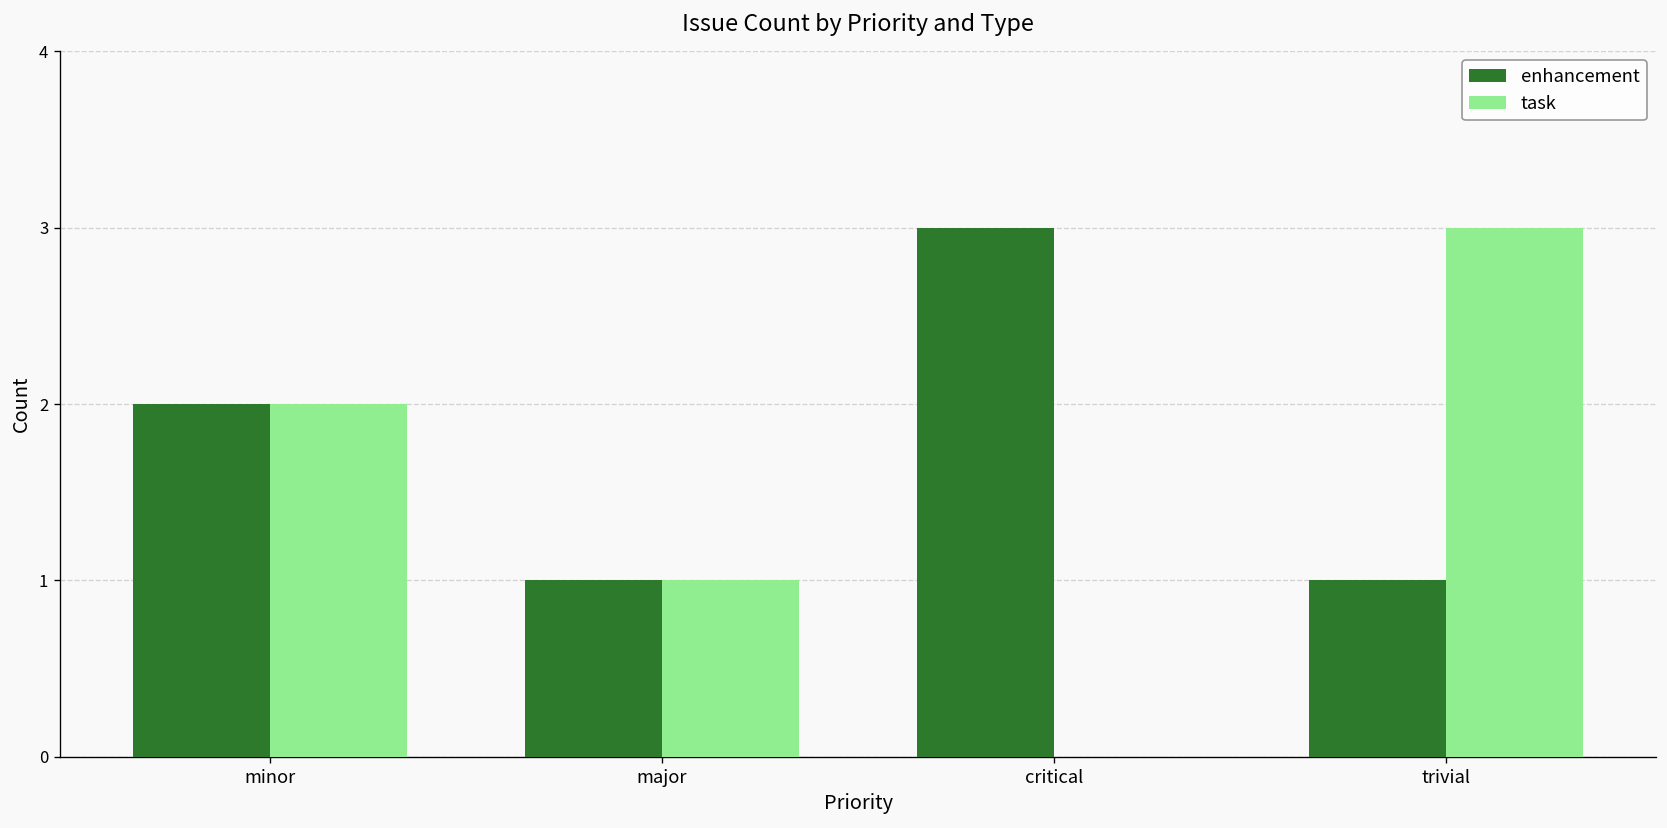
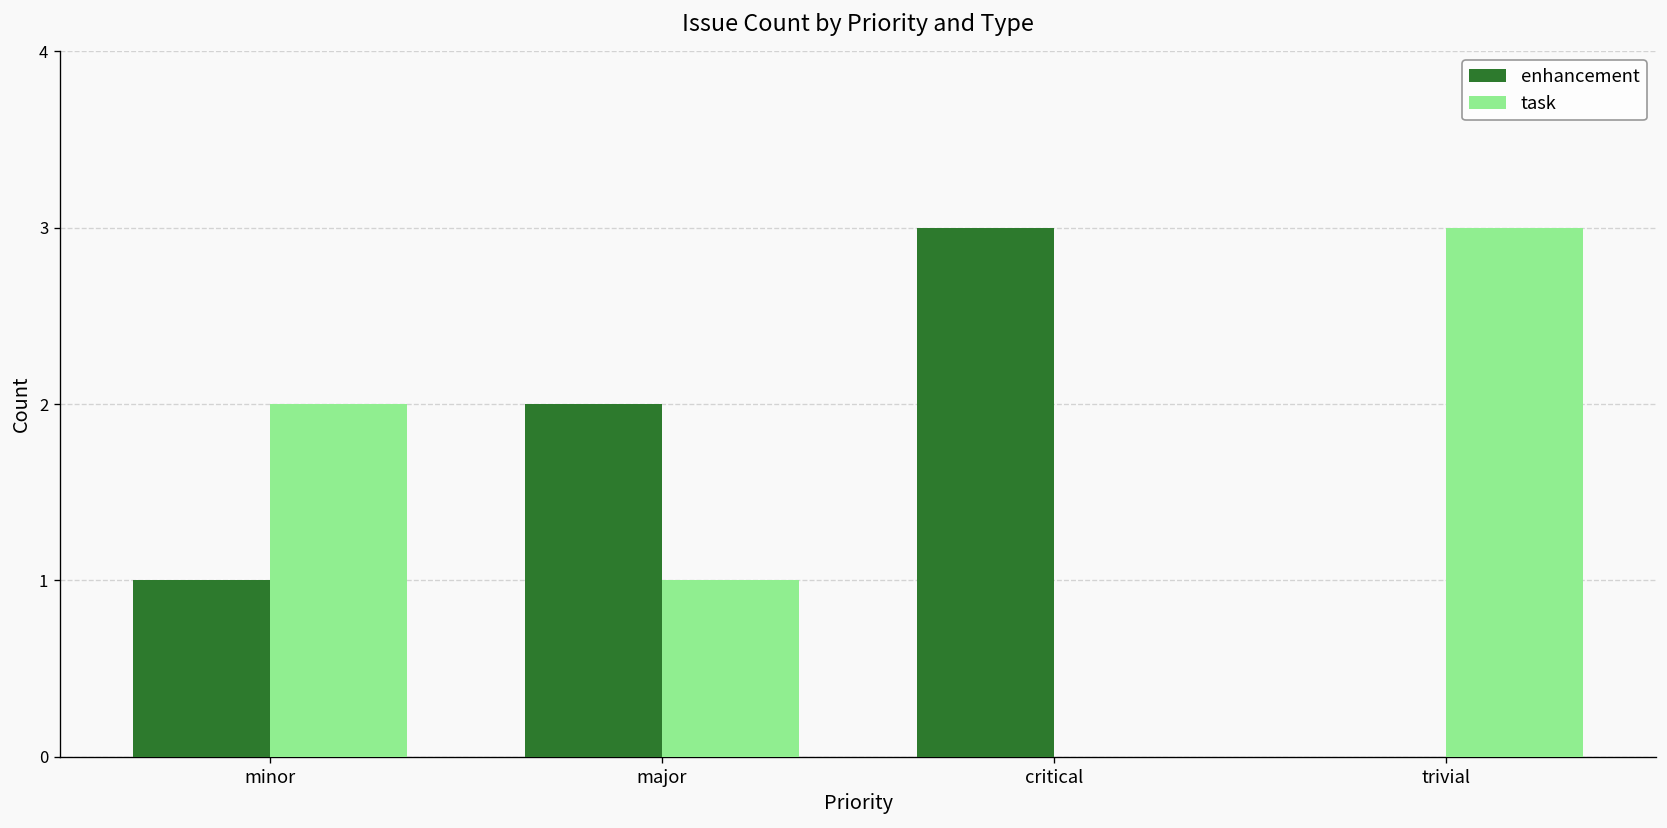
enhancement, minor: 2 -> 1
enhancement, major: 1 -> 2
enhancement, trivial: 1 -> 0
